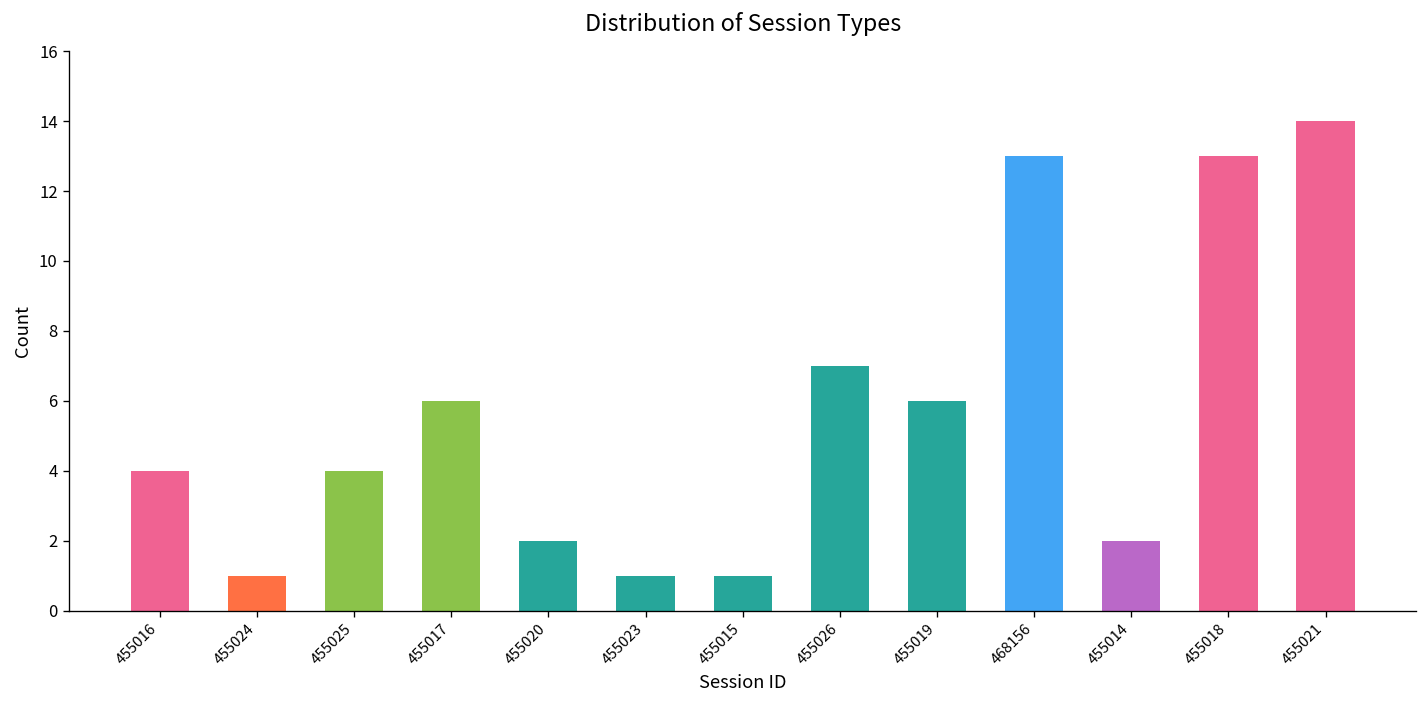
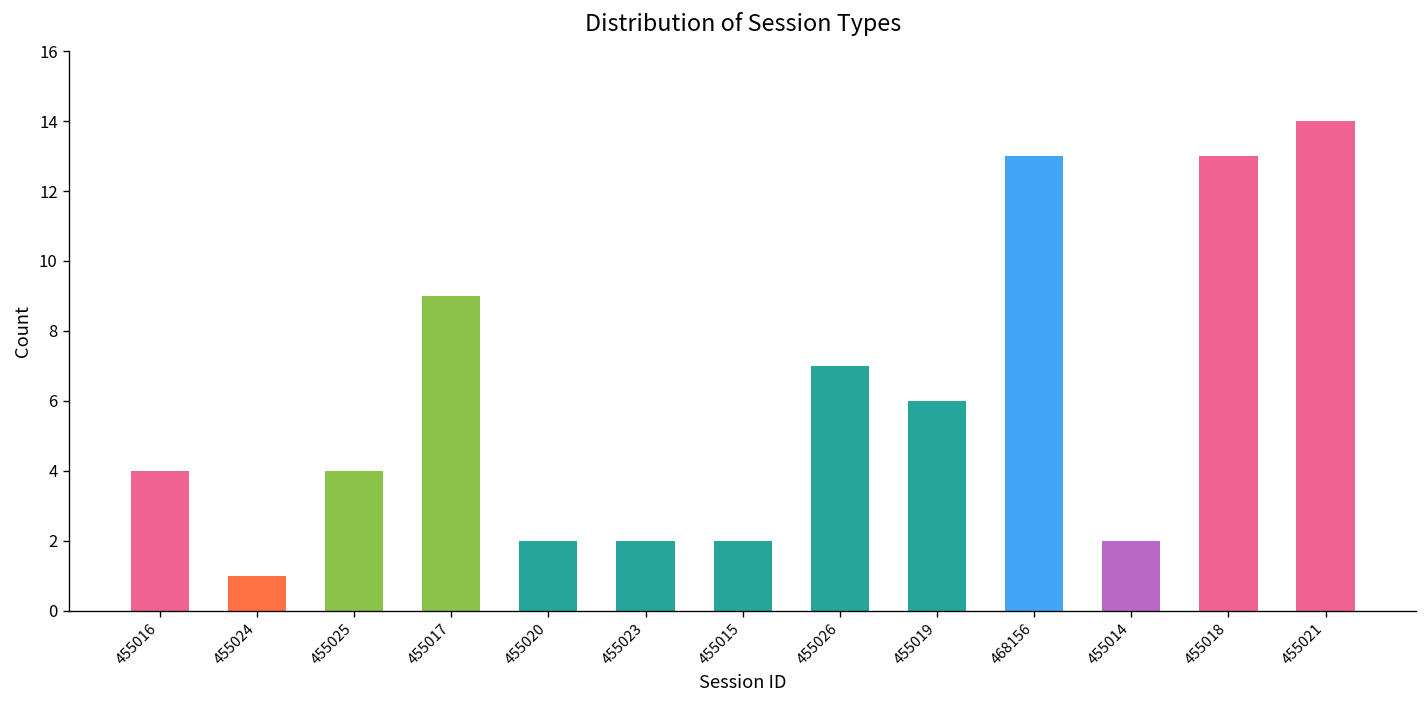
455017: 6 -> 9
455023: 1 -> 2
455015: 1 -> 2
